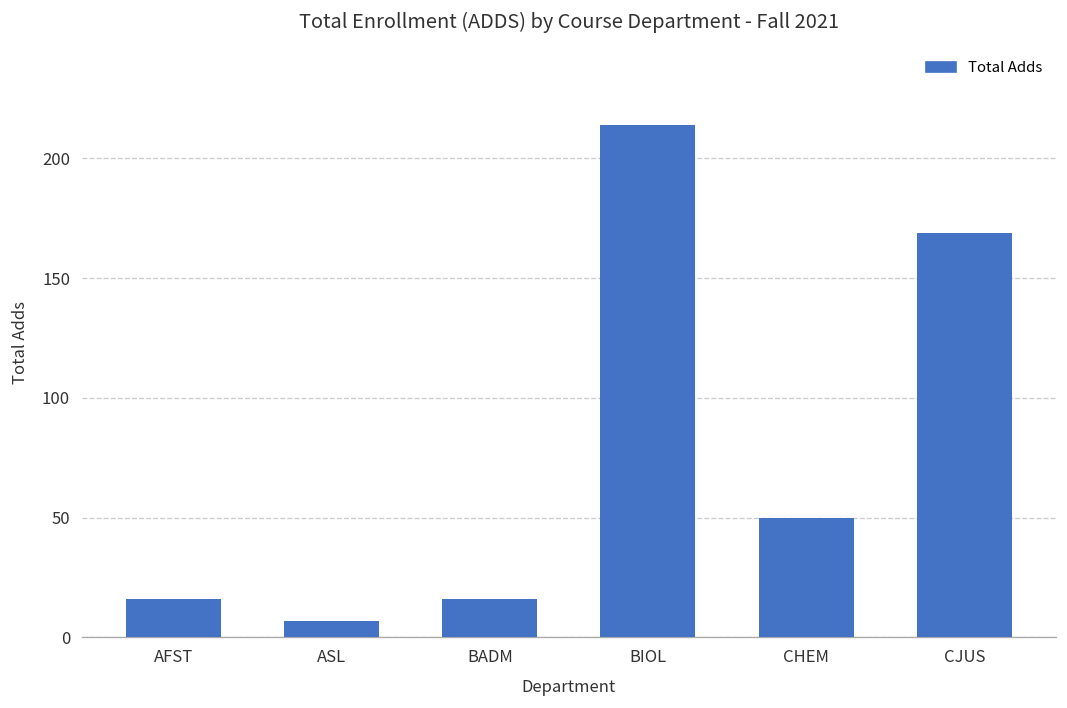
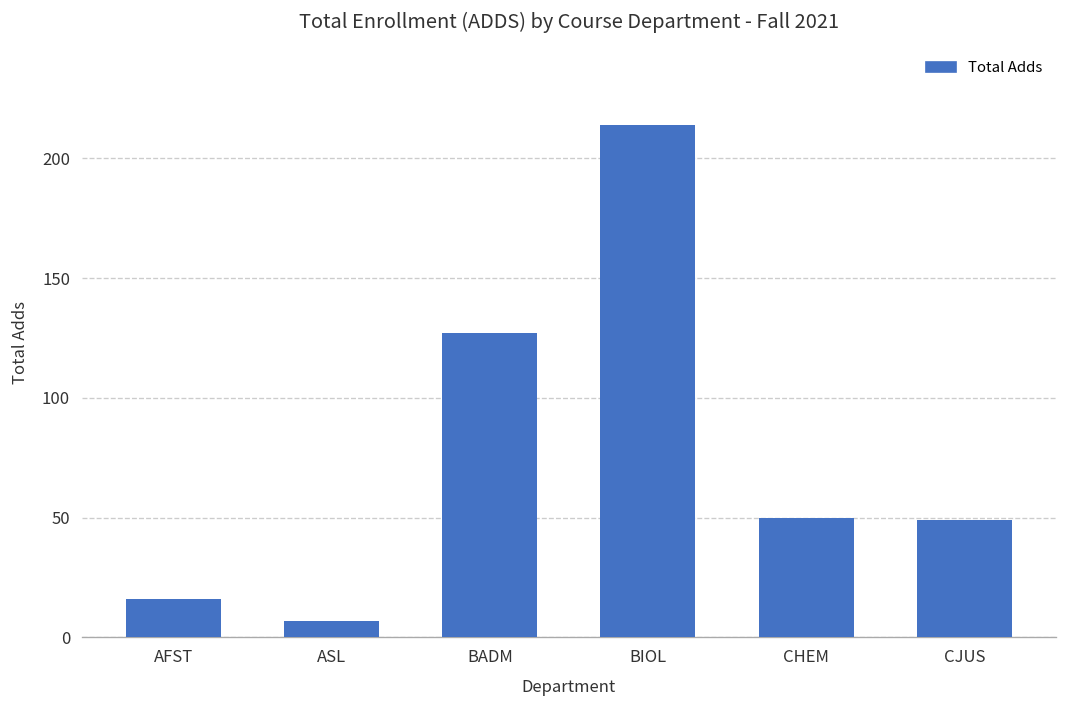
BADM: 16 -> 127
CJUS: 169 -> 49
